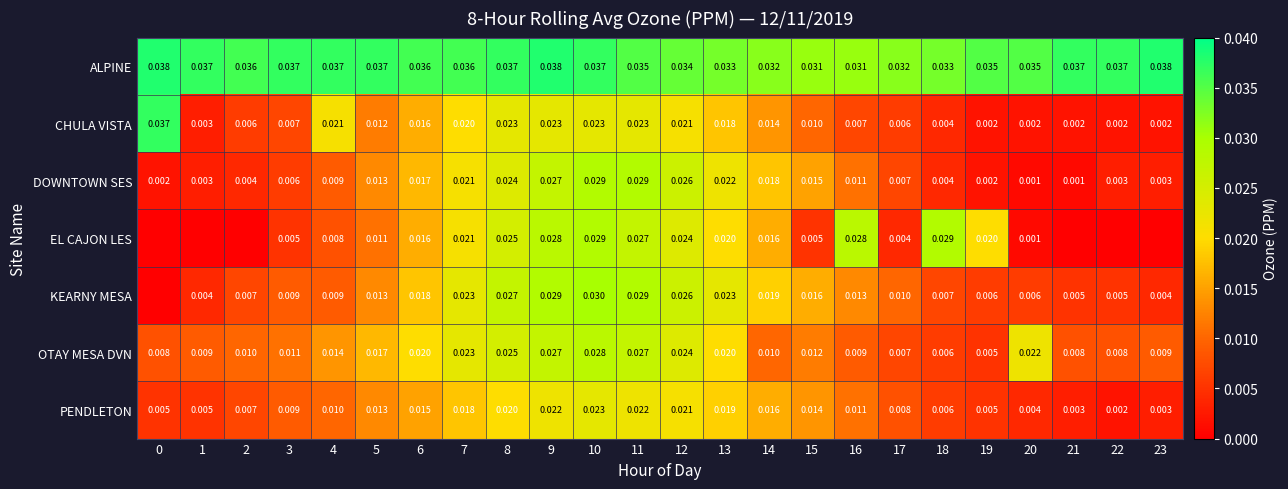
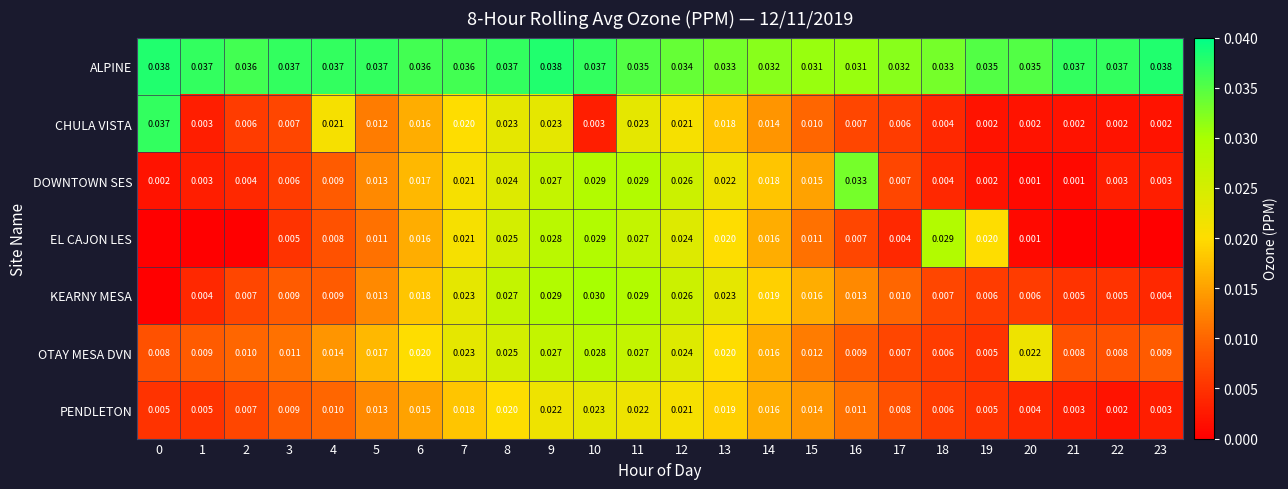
CHULA VISTA, 10: 0.023 -> 0.003
DOWNTOWN SES, 16: 0.011 -> 0.033
EL CAJON LES, 15: 0.005 -> 0.011
EL CAJON LES, 16: 0.028 -> 0.007
OTAY MESA DVN, 14: 0.010 -> 0.016
